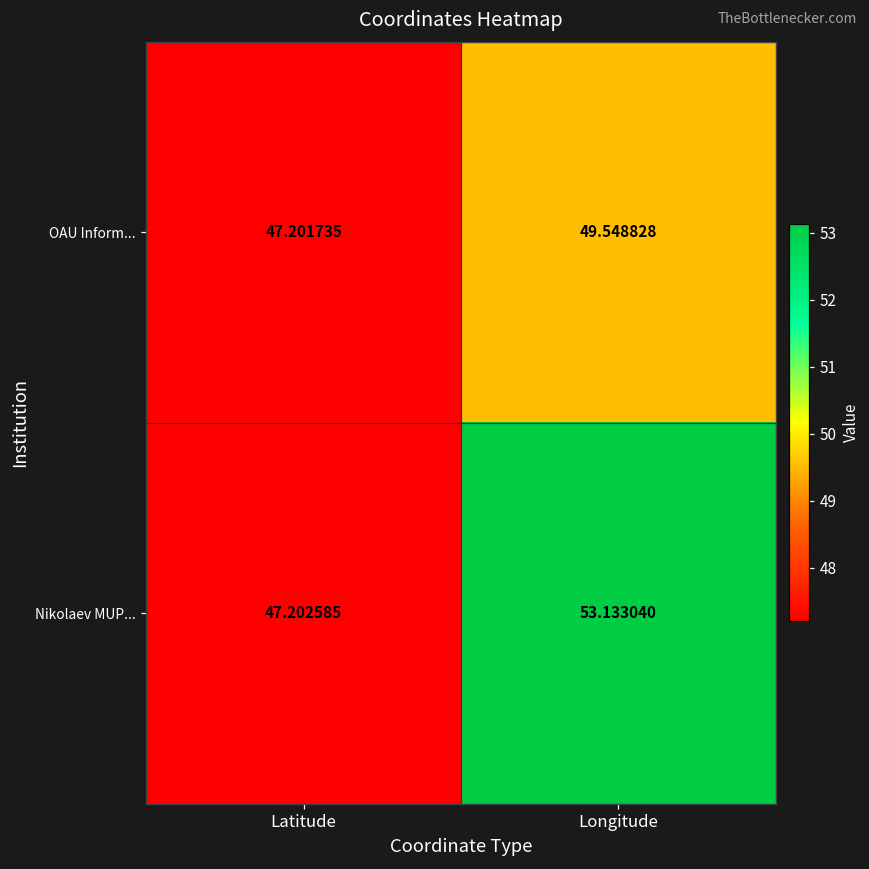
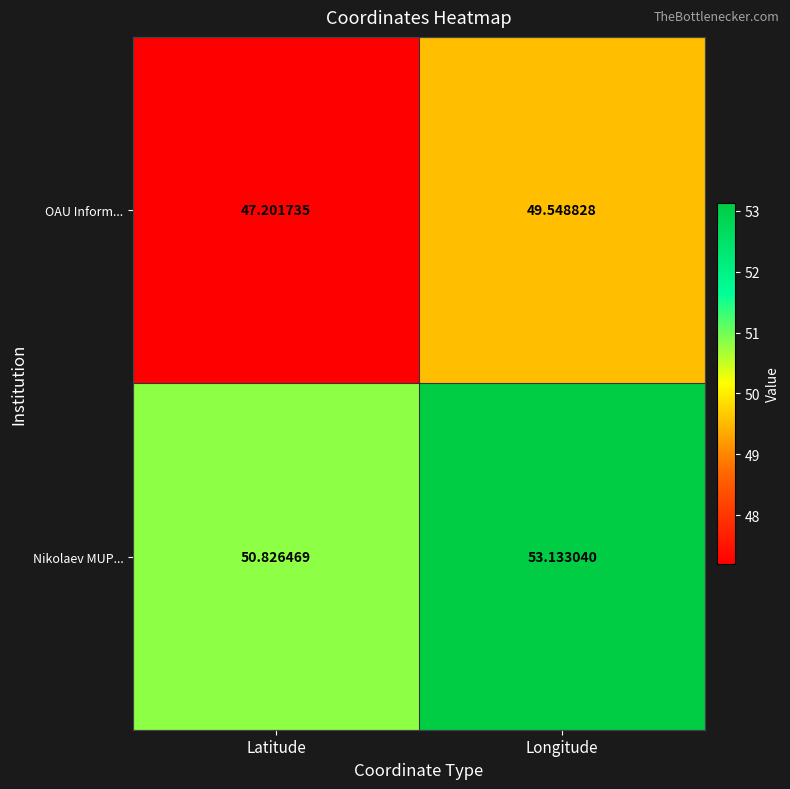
Nikolaev MUP..., Latitude: 47.202585 -> 50.826469
